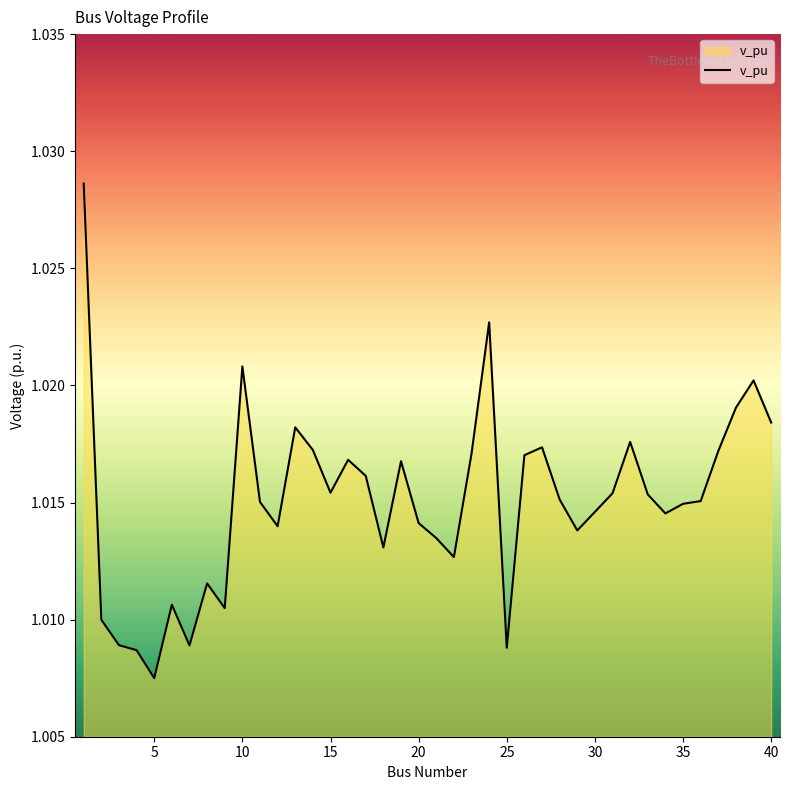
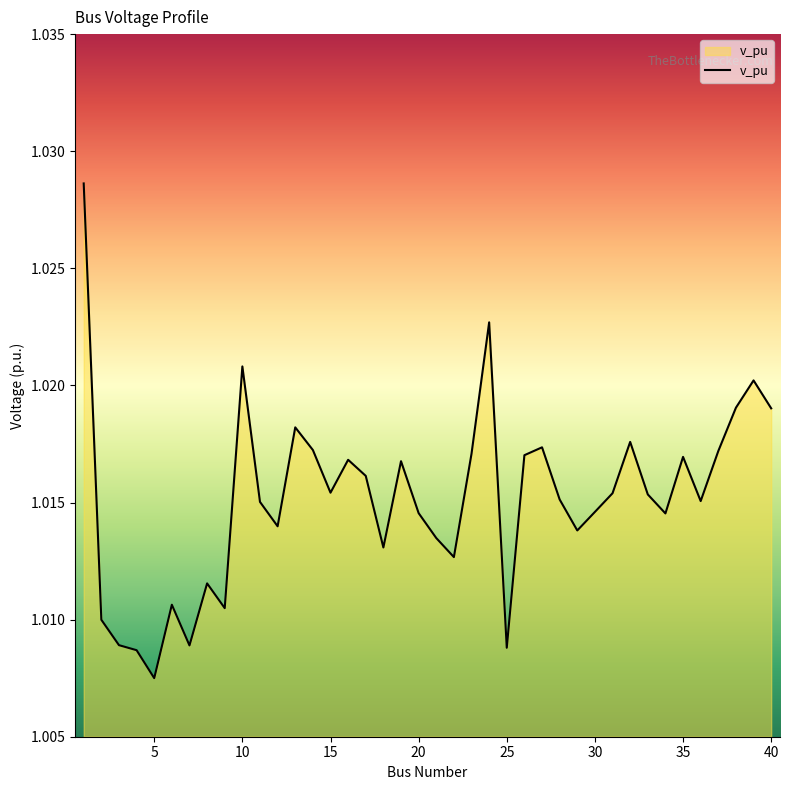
20: 1.0141 -> 1.0145
35: 1.0149 -> 1.0169
40: 1.0184 -> 1.0190
